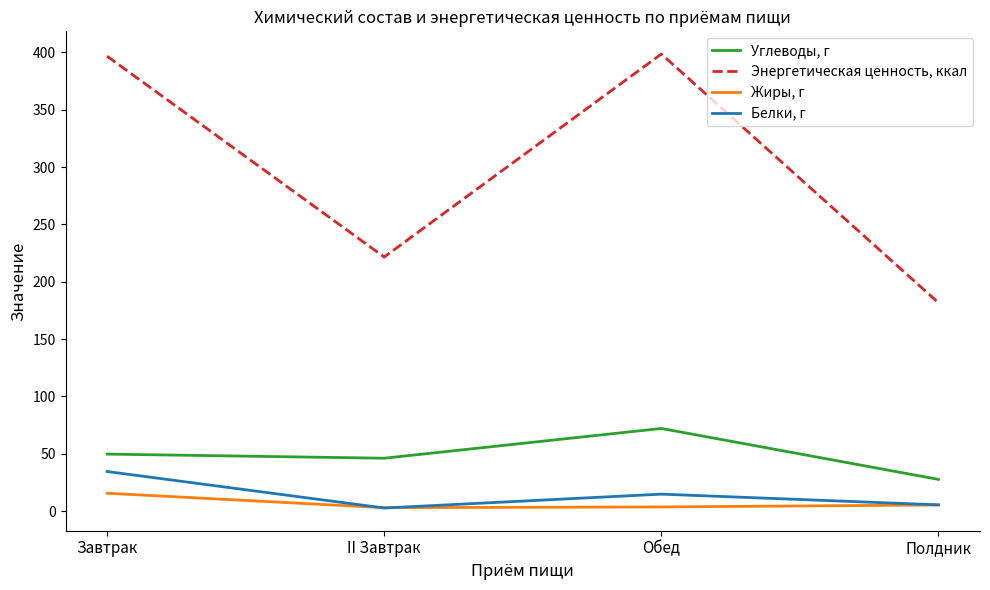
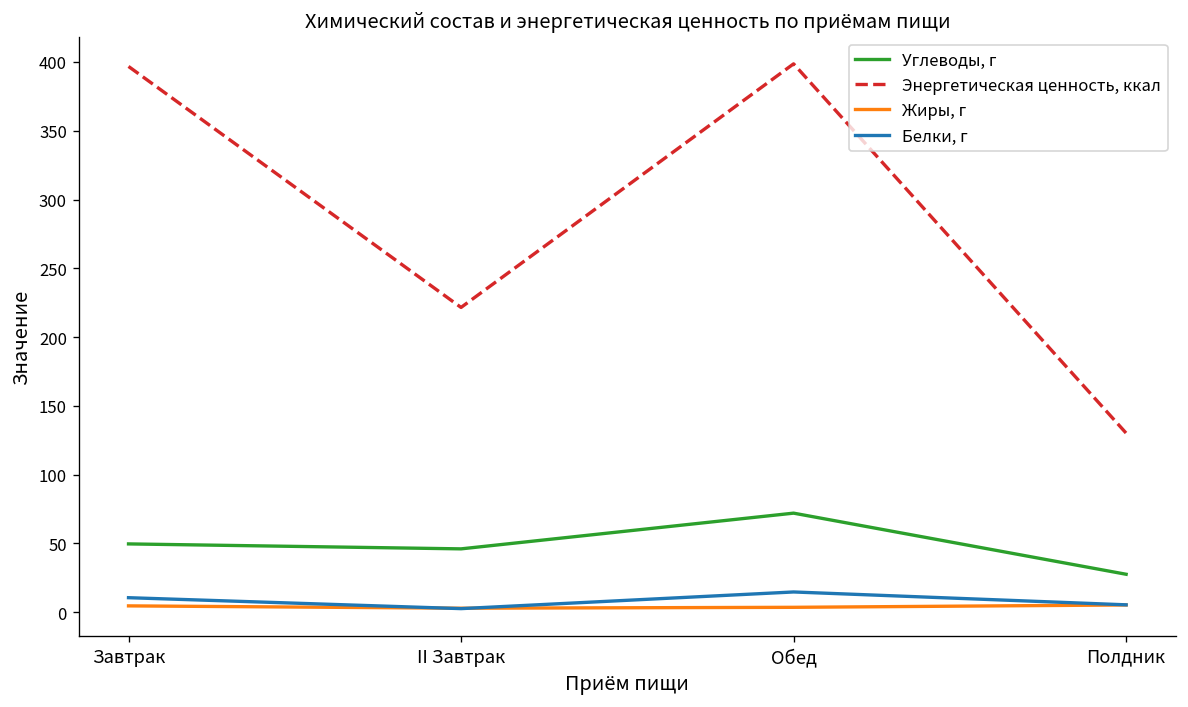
Жиры, г, Завтрак: 16 -> 5
Белки, г, Завтрак: 34 -> 11
Энергетическая ценность, ккал, Полдник: 182 -> 130
